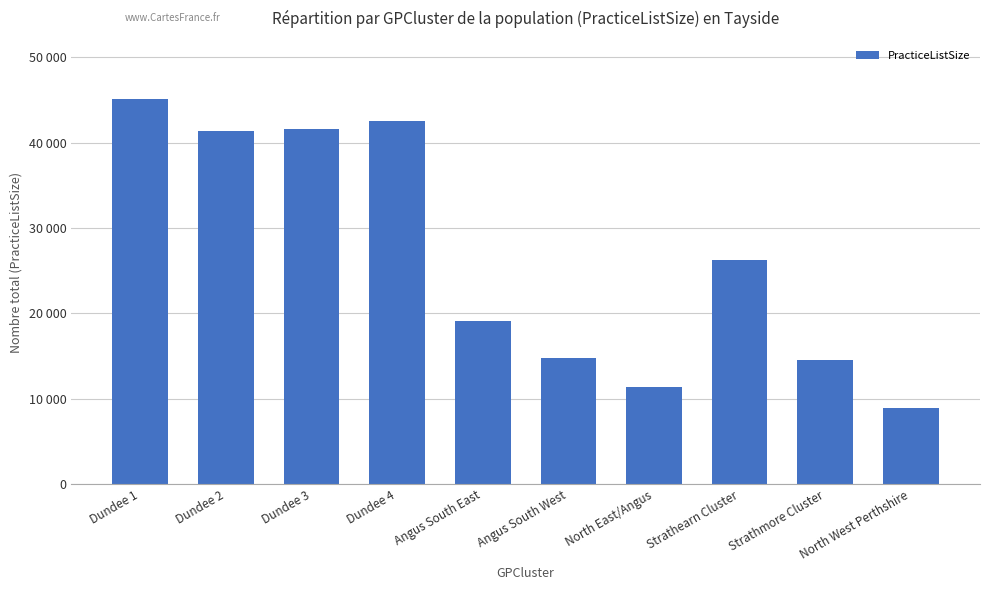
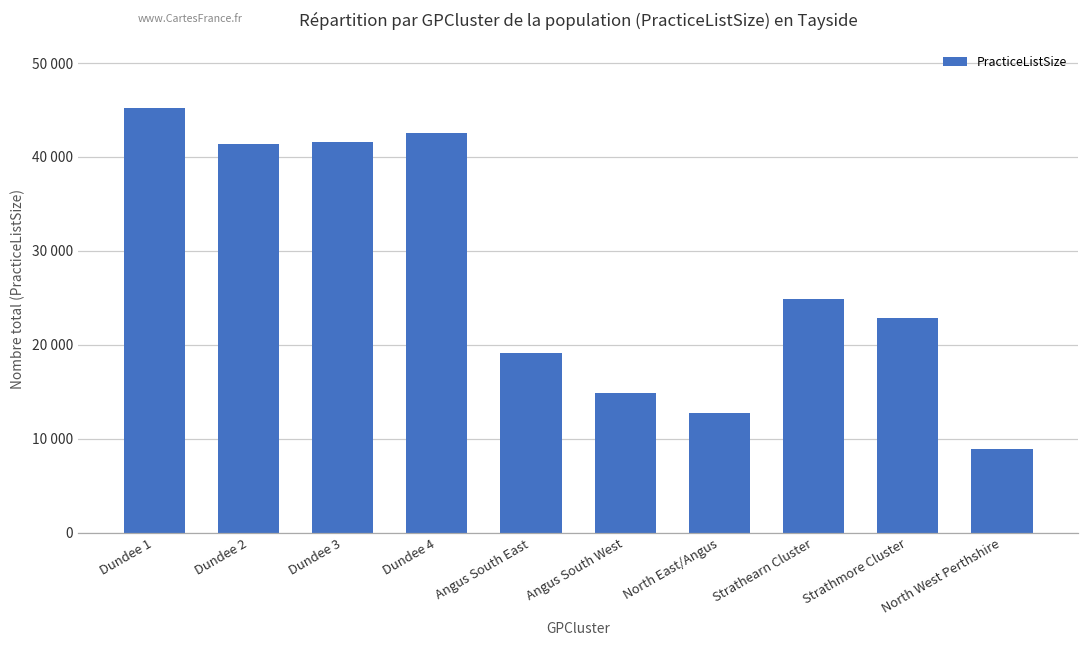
North East/Angus: 11000 -> 13000
Strathearn Cluster: 26000 -> 25000
Strathmore Cluster: 15000 -> 23000
